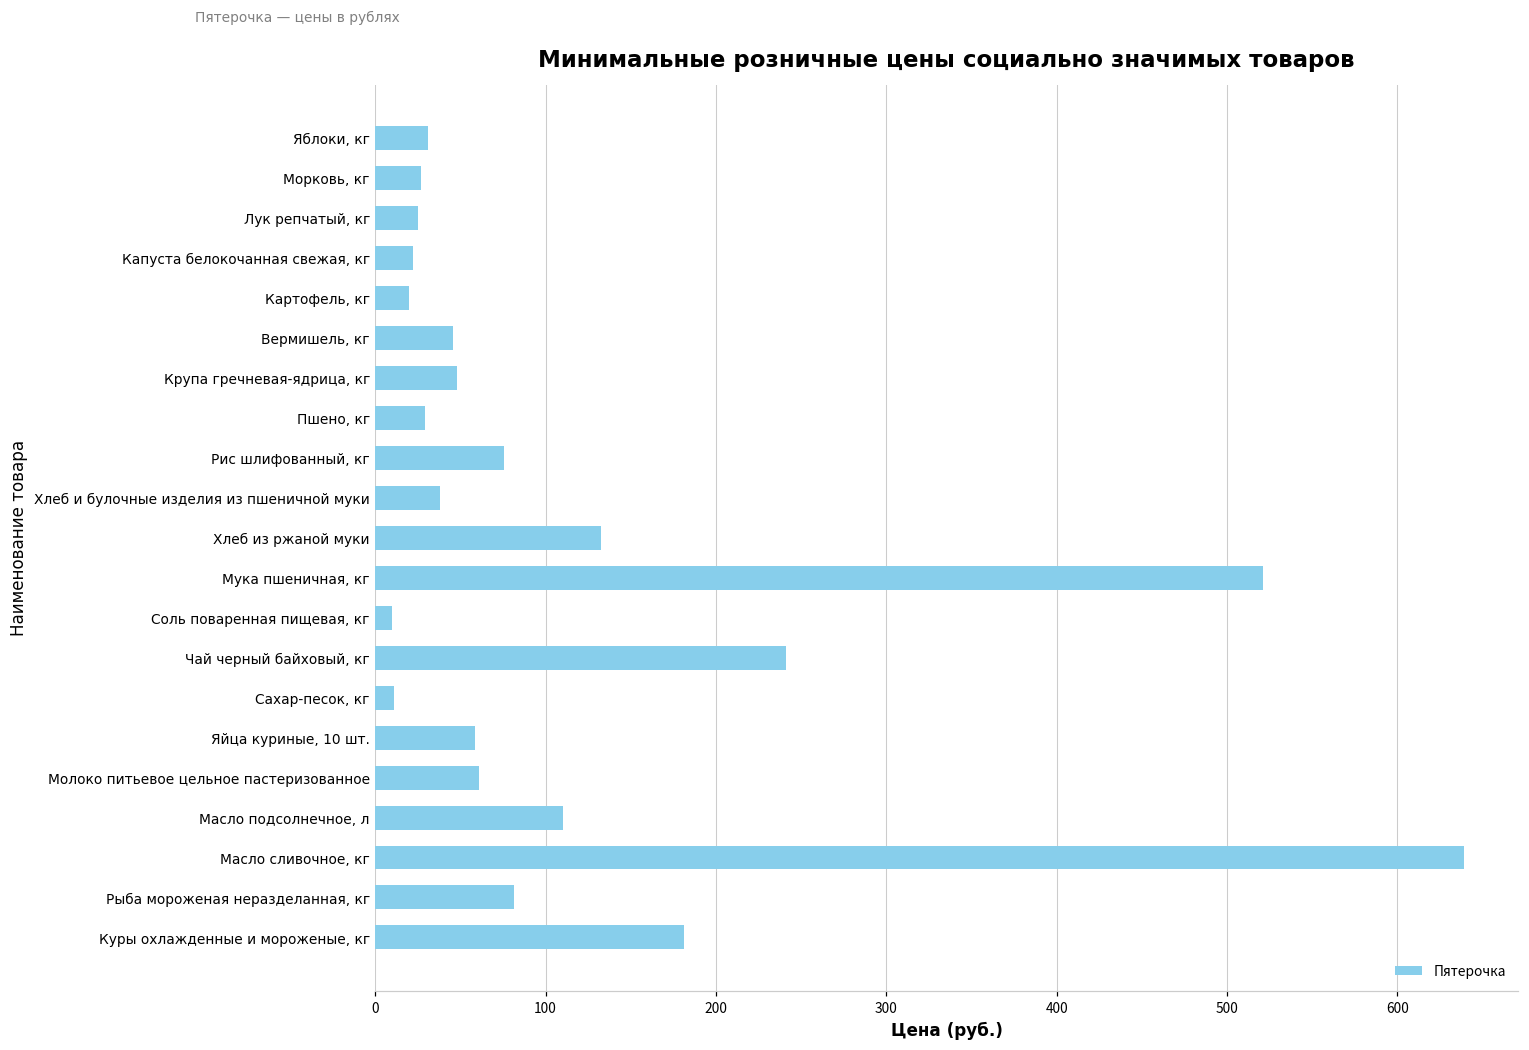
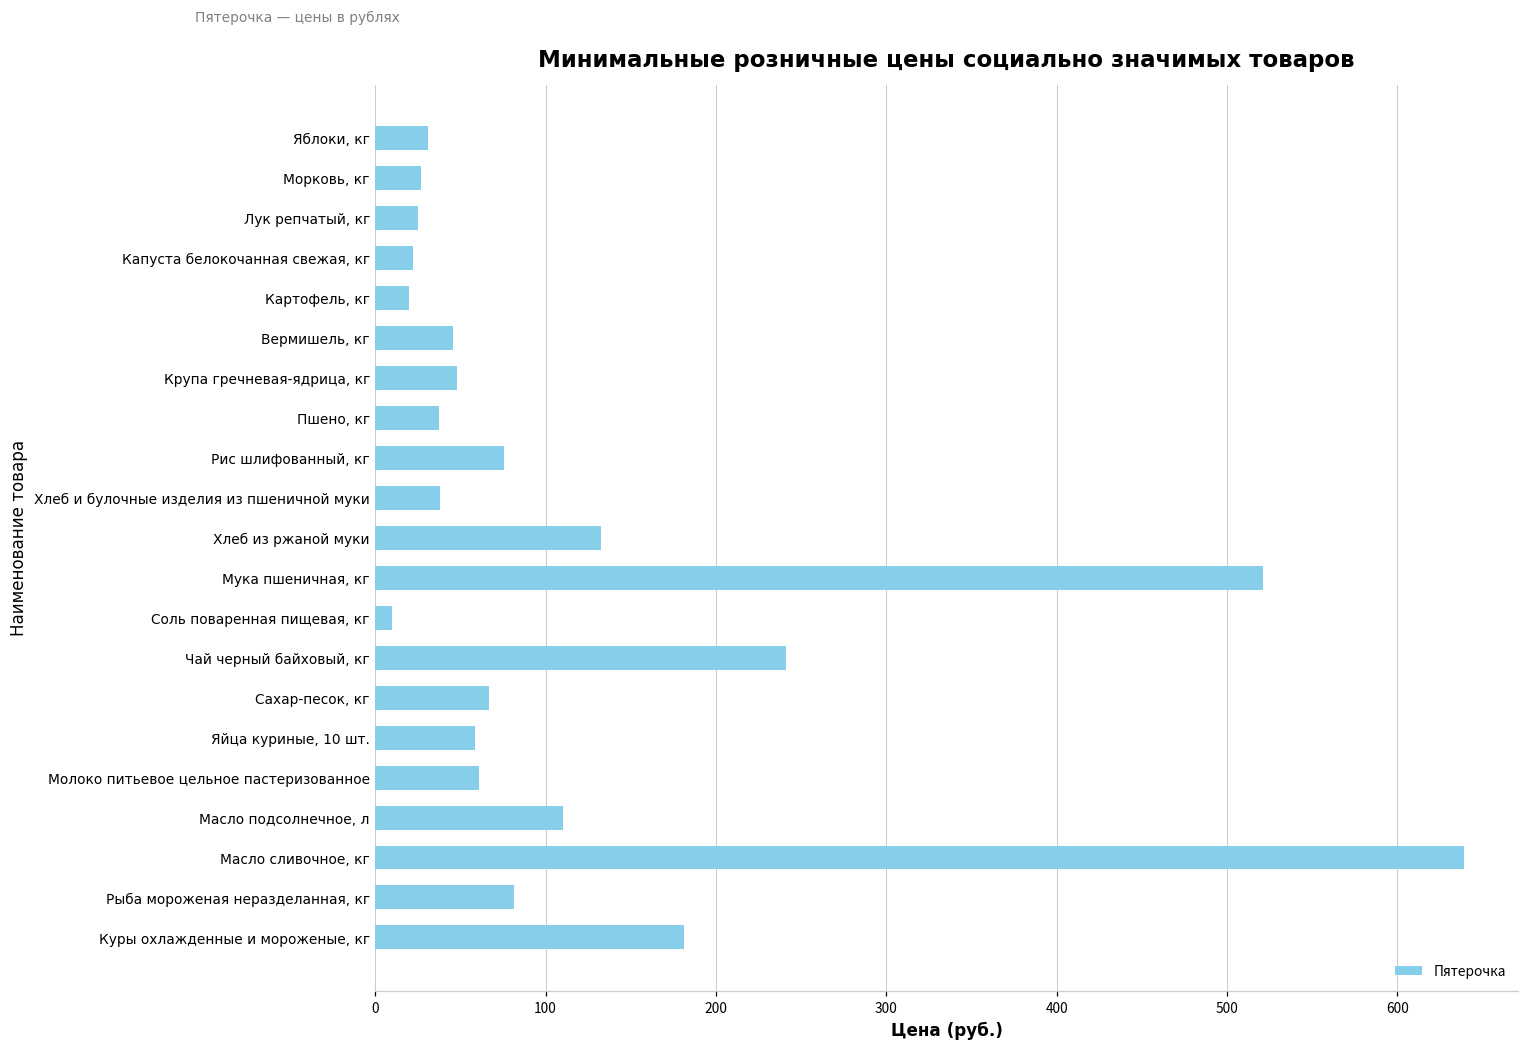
Пшено, кг: 29 -> 37
Сахар-песок, кг: 11 -> 67
